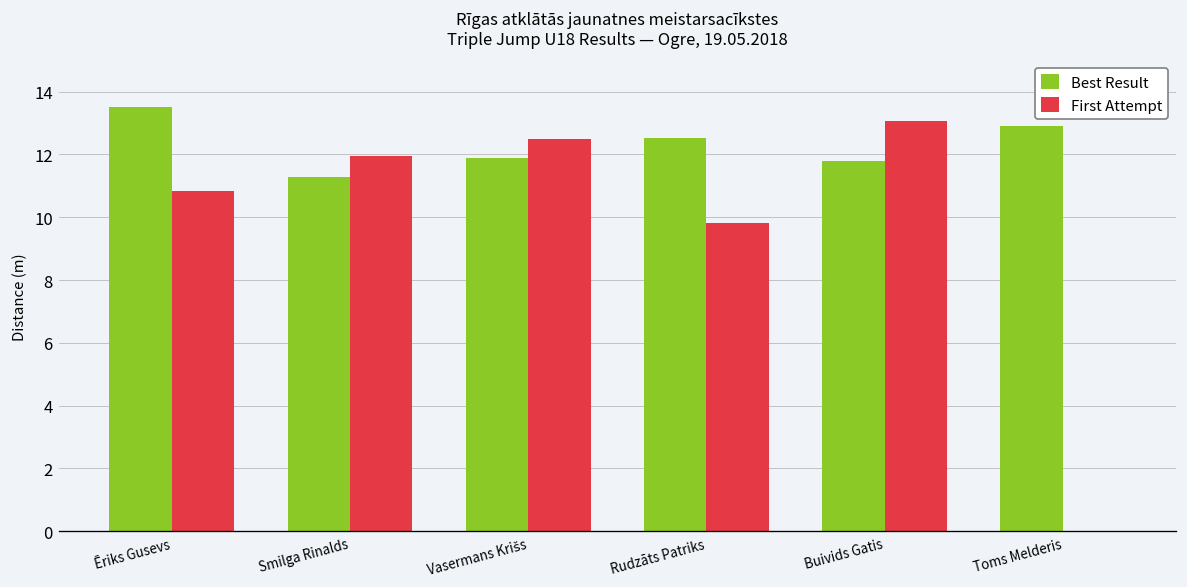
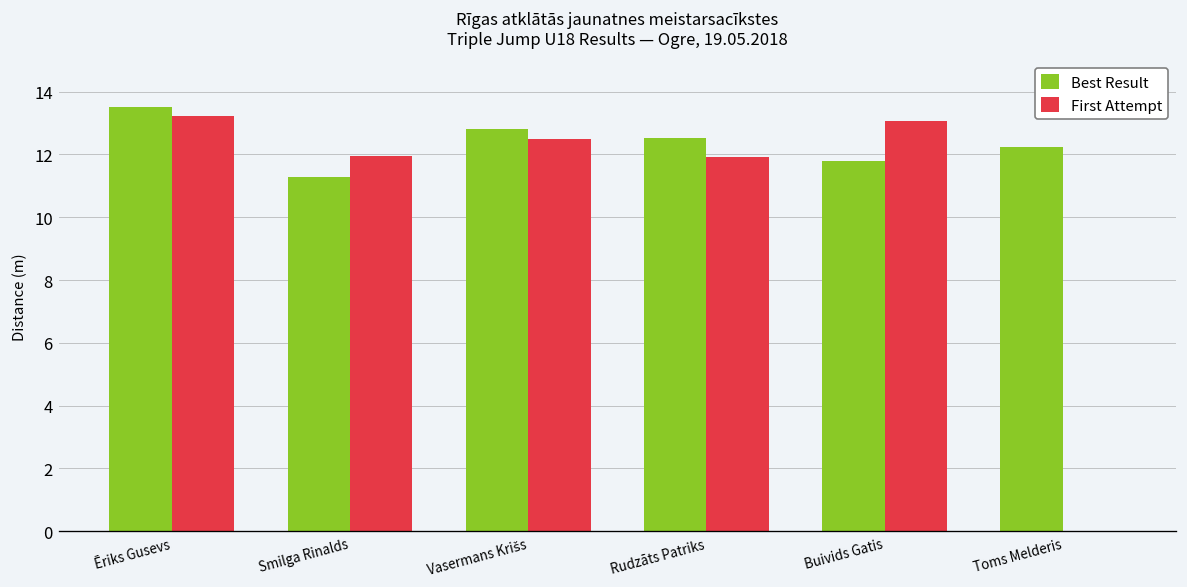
First Attempt, Ēriks Gusevs: 10.9 -> 13.2
Best Result, Vasermans Krišs: 11.9 -> 12.8
First Attempt, Rudzāts Patriks: 9.8 -> 11.9
Best Result, Toms Melderis: 12.9 -> 12.2
